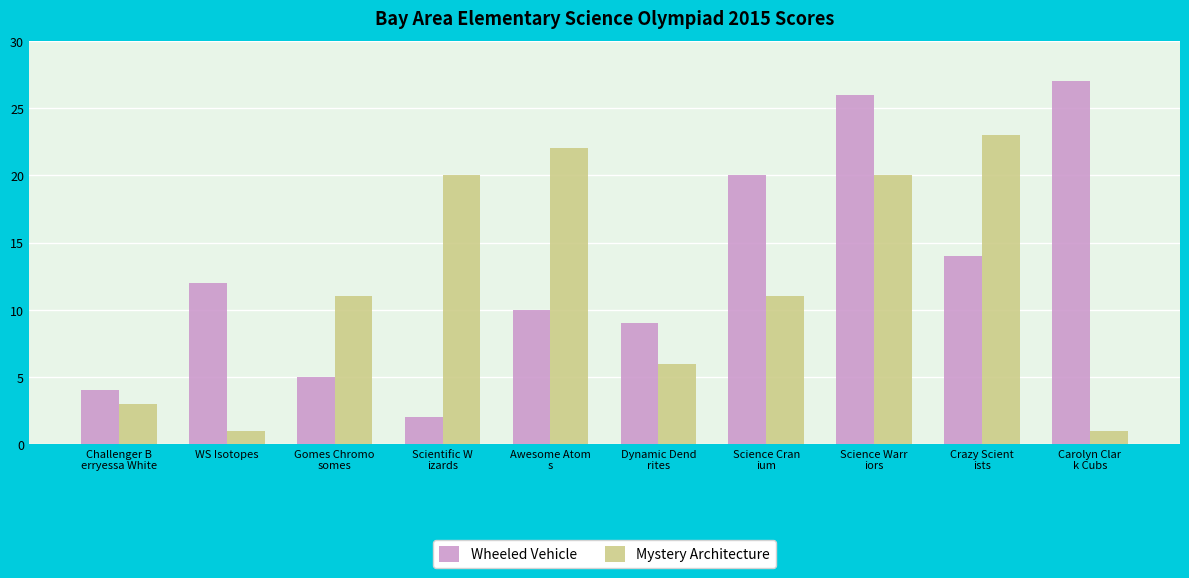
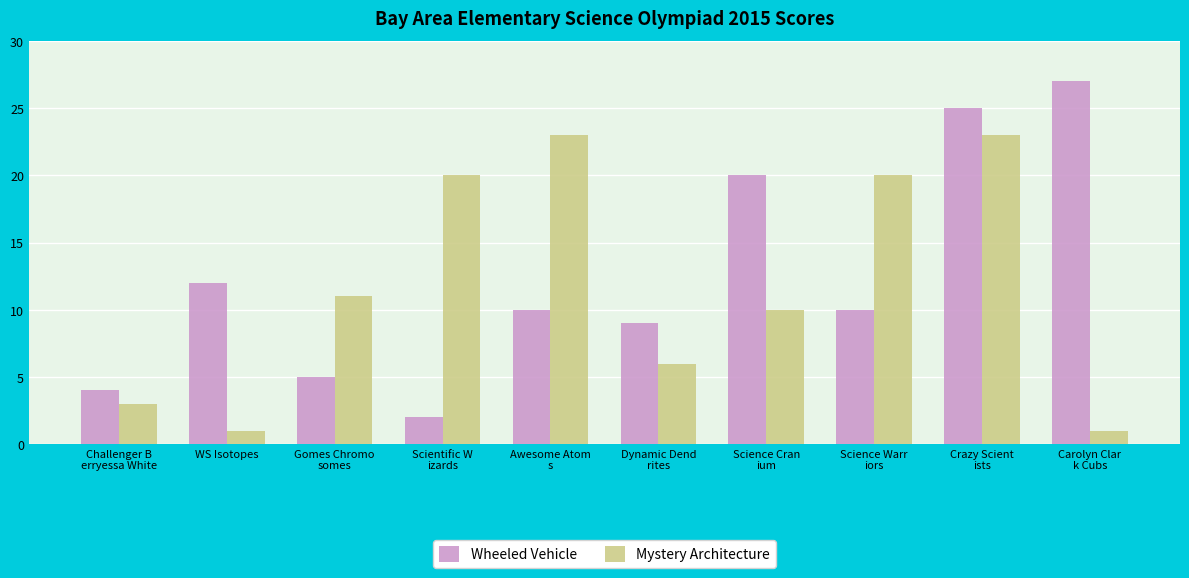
Mystery Architecture, Awesome Atom s: 22 -> 23
Mystery Architecture, Science Cran ium: 11 -> 10
Wheeled Vehicle, Science Warr iors: 26 -> 10
Wheeled Vehicle, Crazy Scient ists: 14 -> 25
